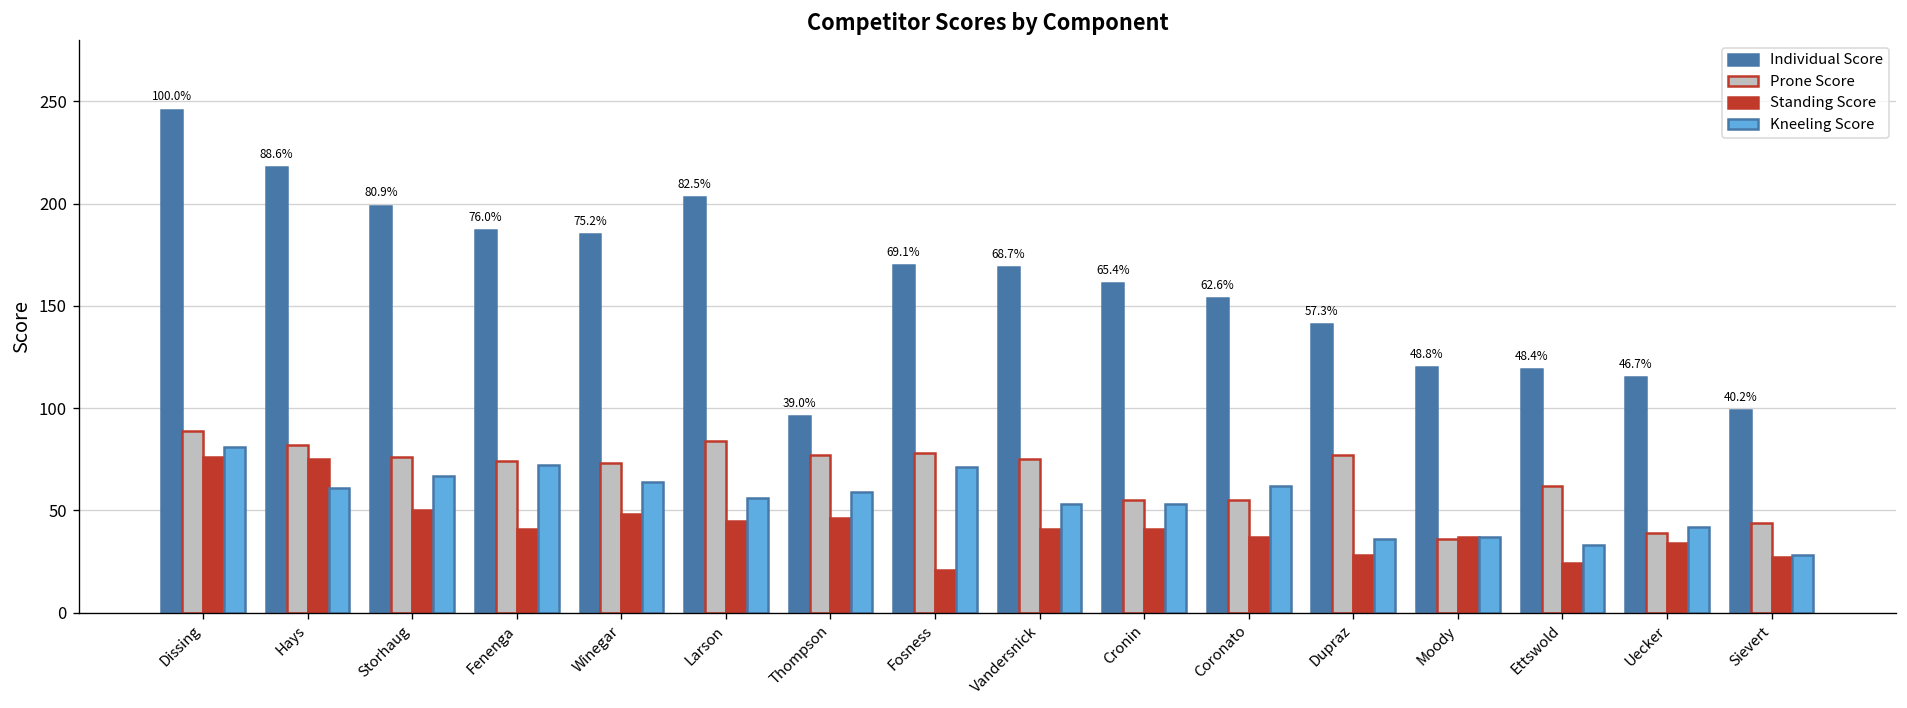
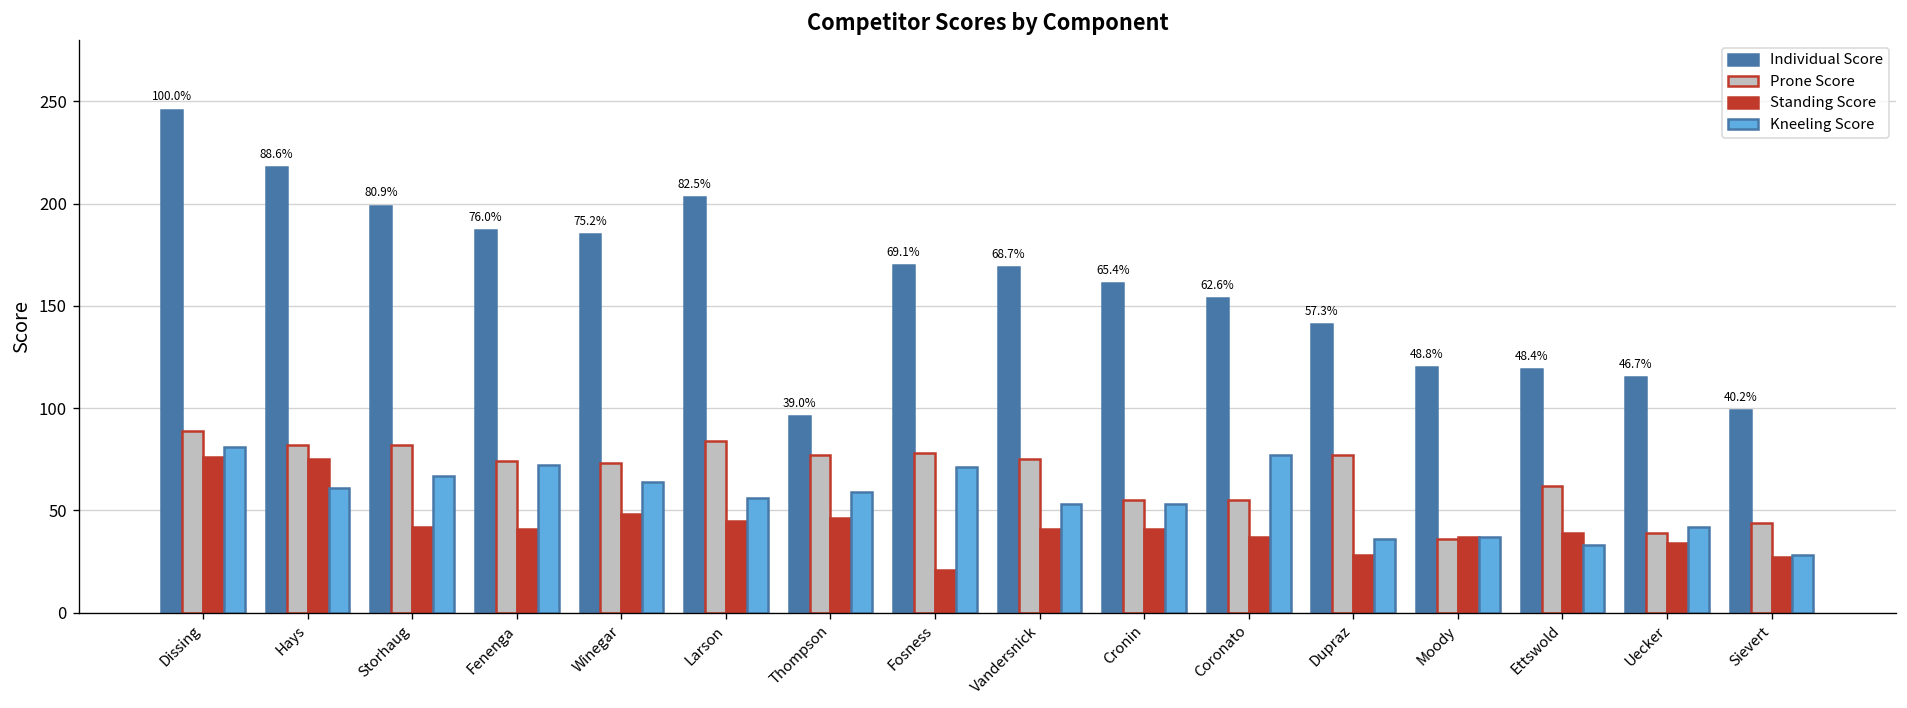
Prone Score, Storhaug: 76 -> 82
Standing Score, Storhaug: 50 -> 42
Kneeling Score, Coronato: 62 -> 77
Standing Score, Ettswold: 24 -> 39
